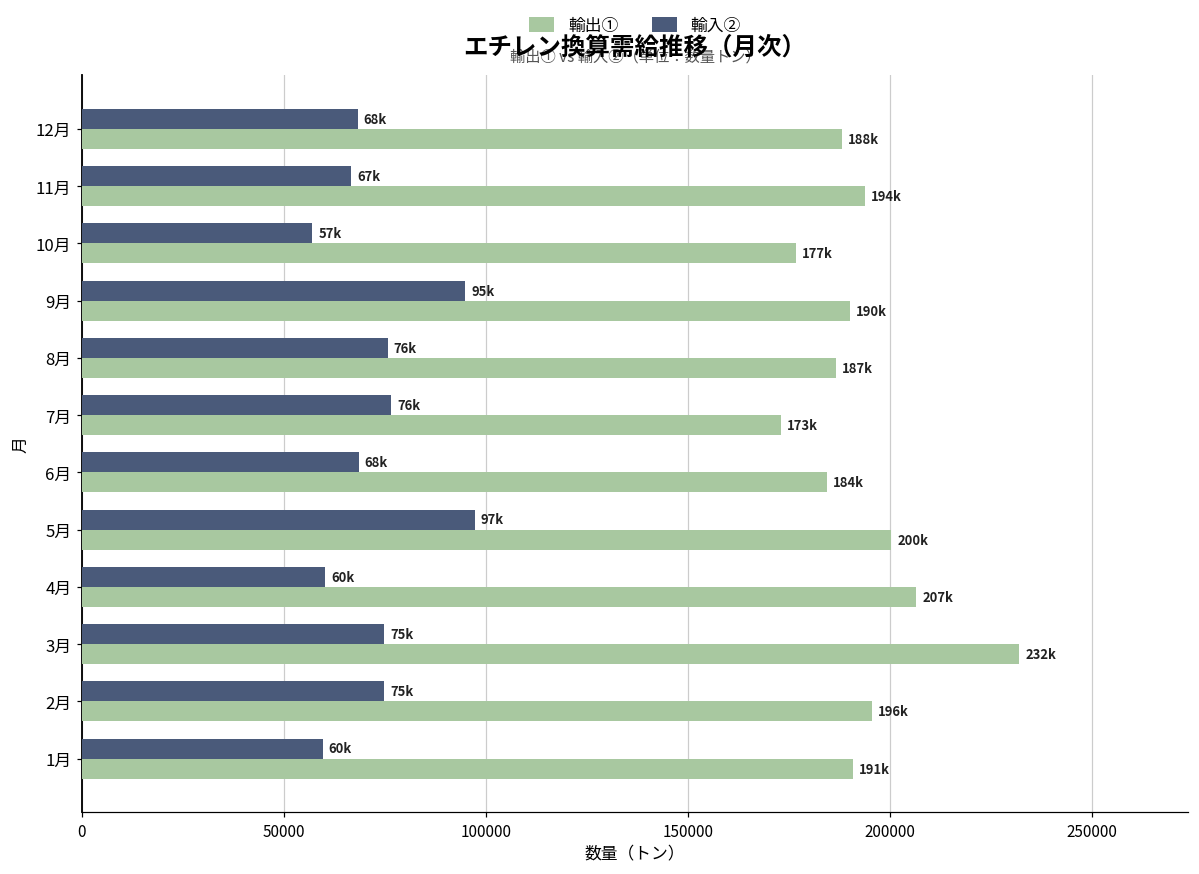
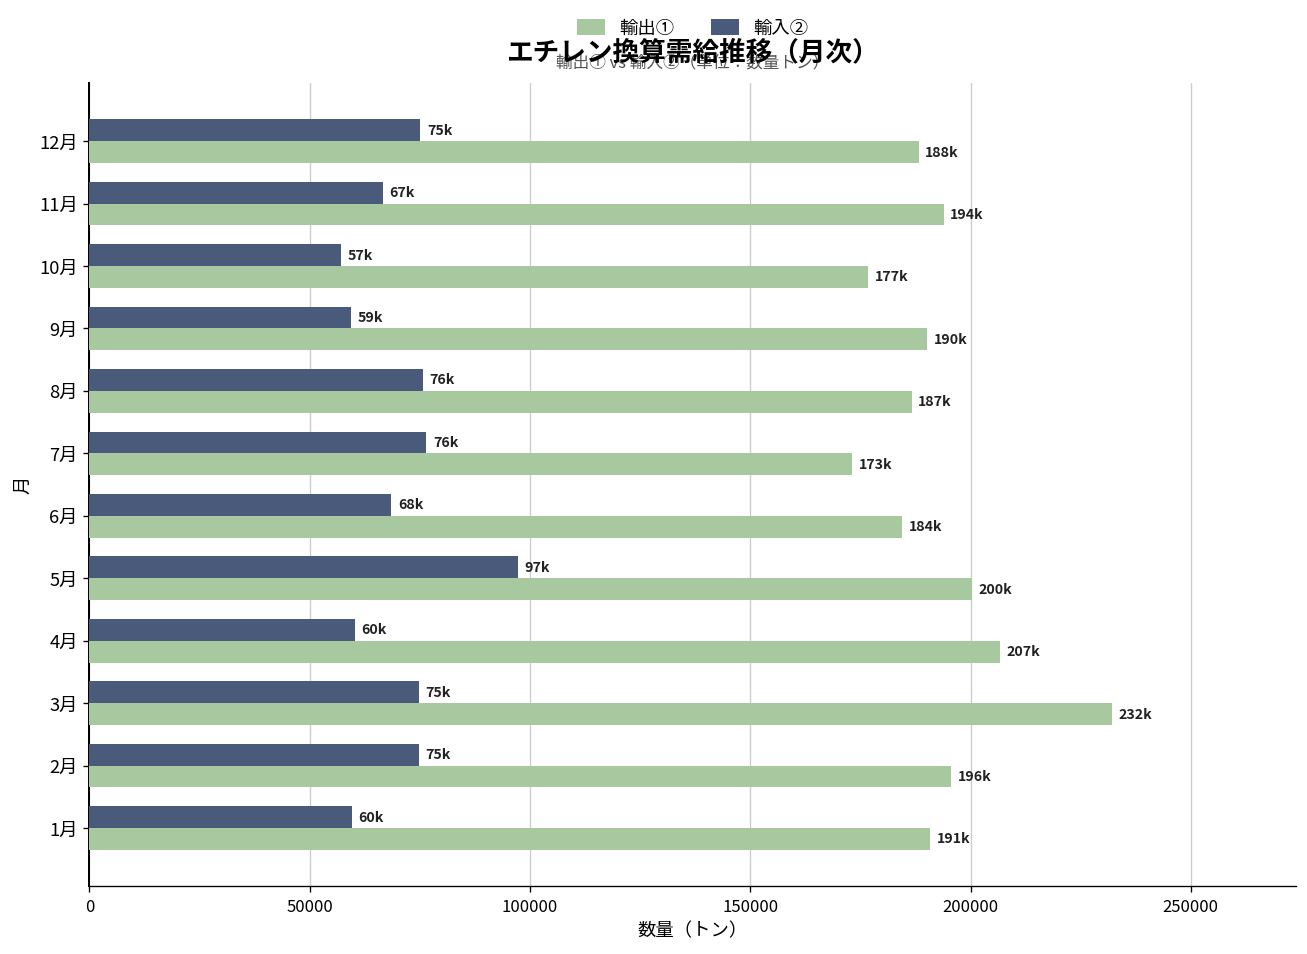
輸入②, 12月: 68k -> 75k
輸入②, 9月: 95k -> 59k
